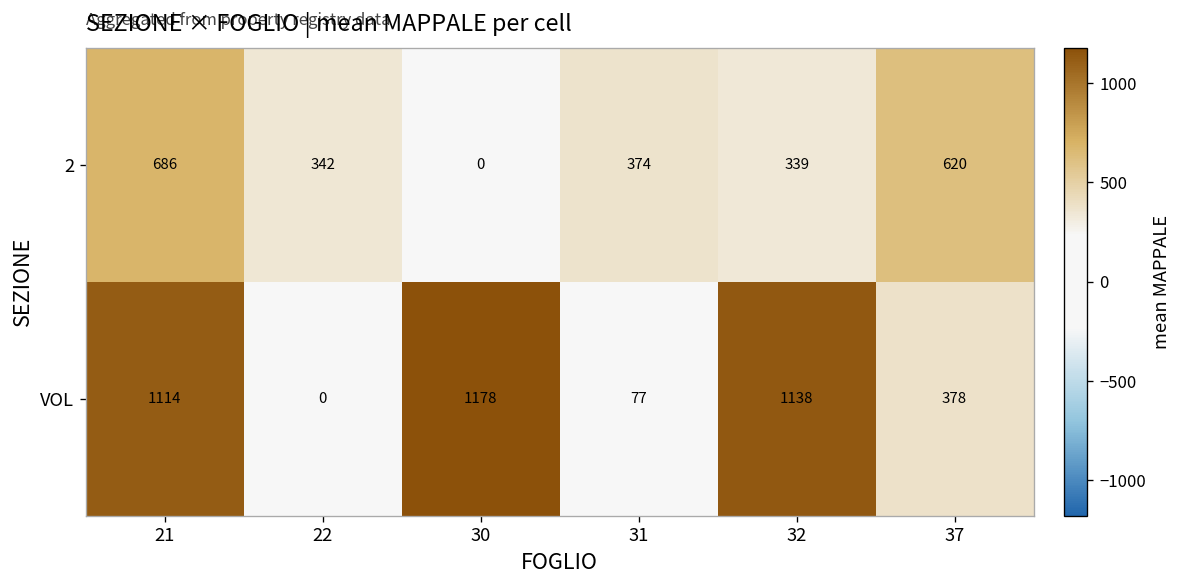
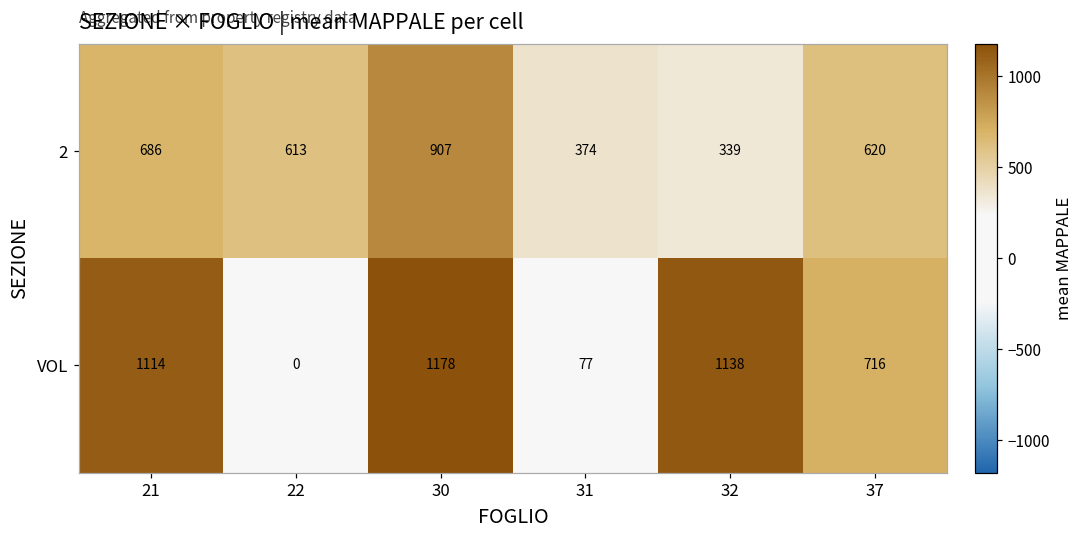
2, 22: 342 -> 613
2, 30: 0 -> 907
VOL, 37: 378 -> 716
